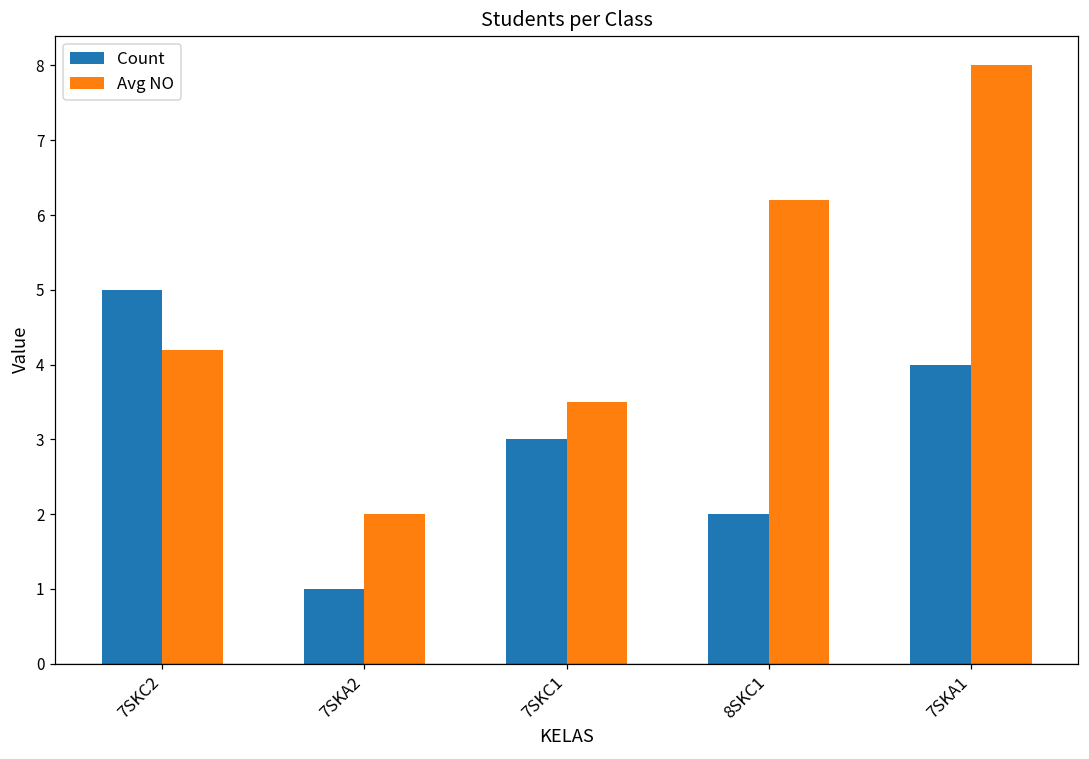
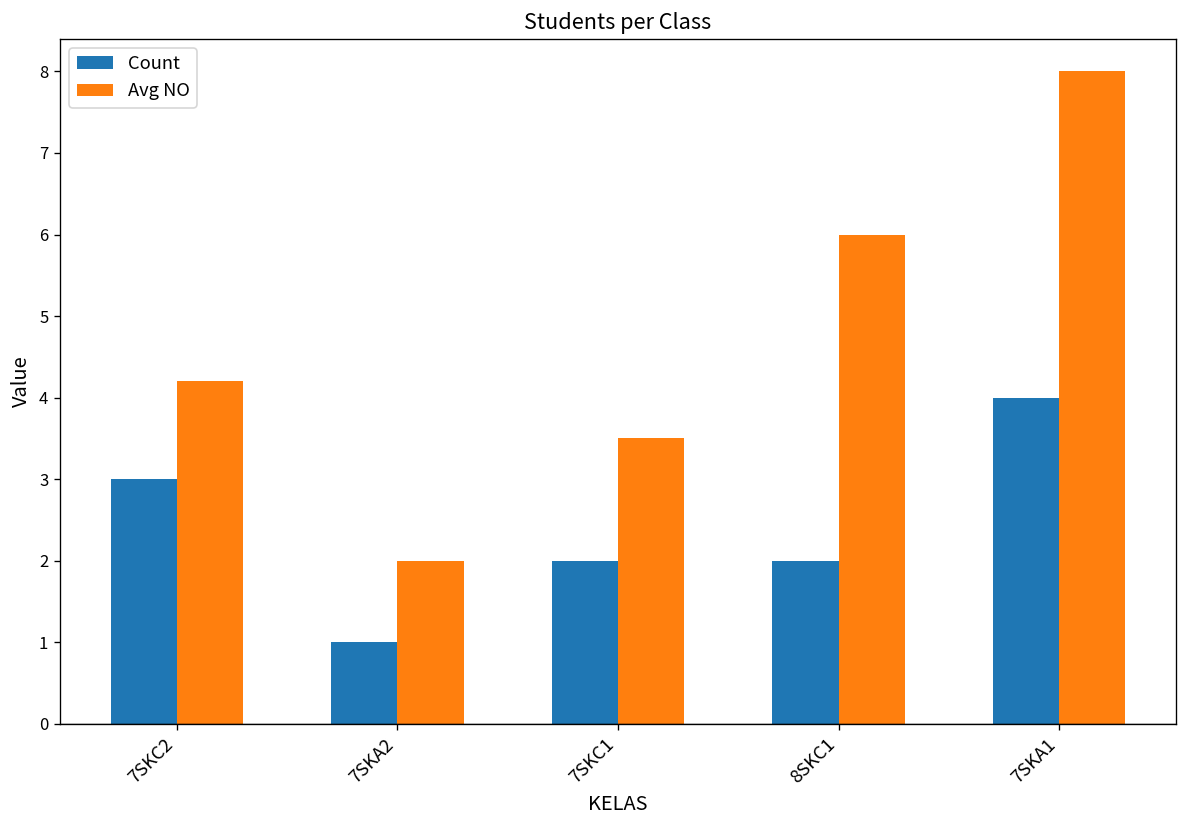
Count, 7SKC2: 5 -> 3
Count, 7SKC1: 3 -> 2
Avg NO, 8SKC1: 6.2 -> 6.0
